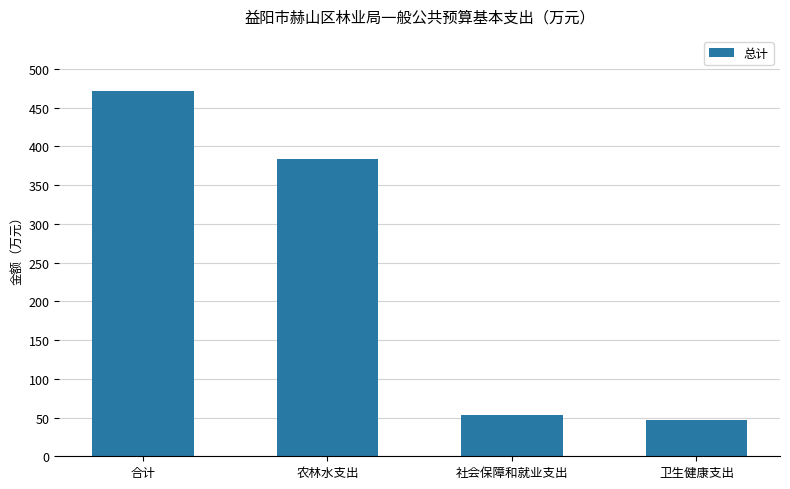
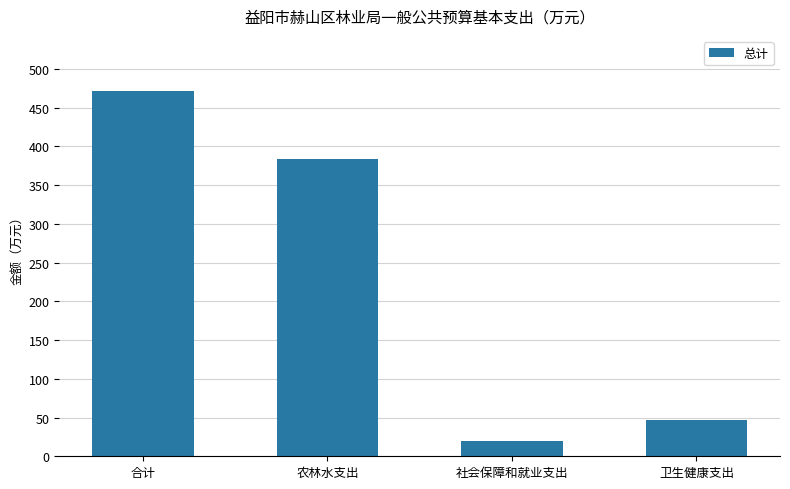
社会保障和就业支出: 50 -> 20
